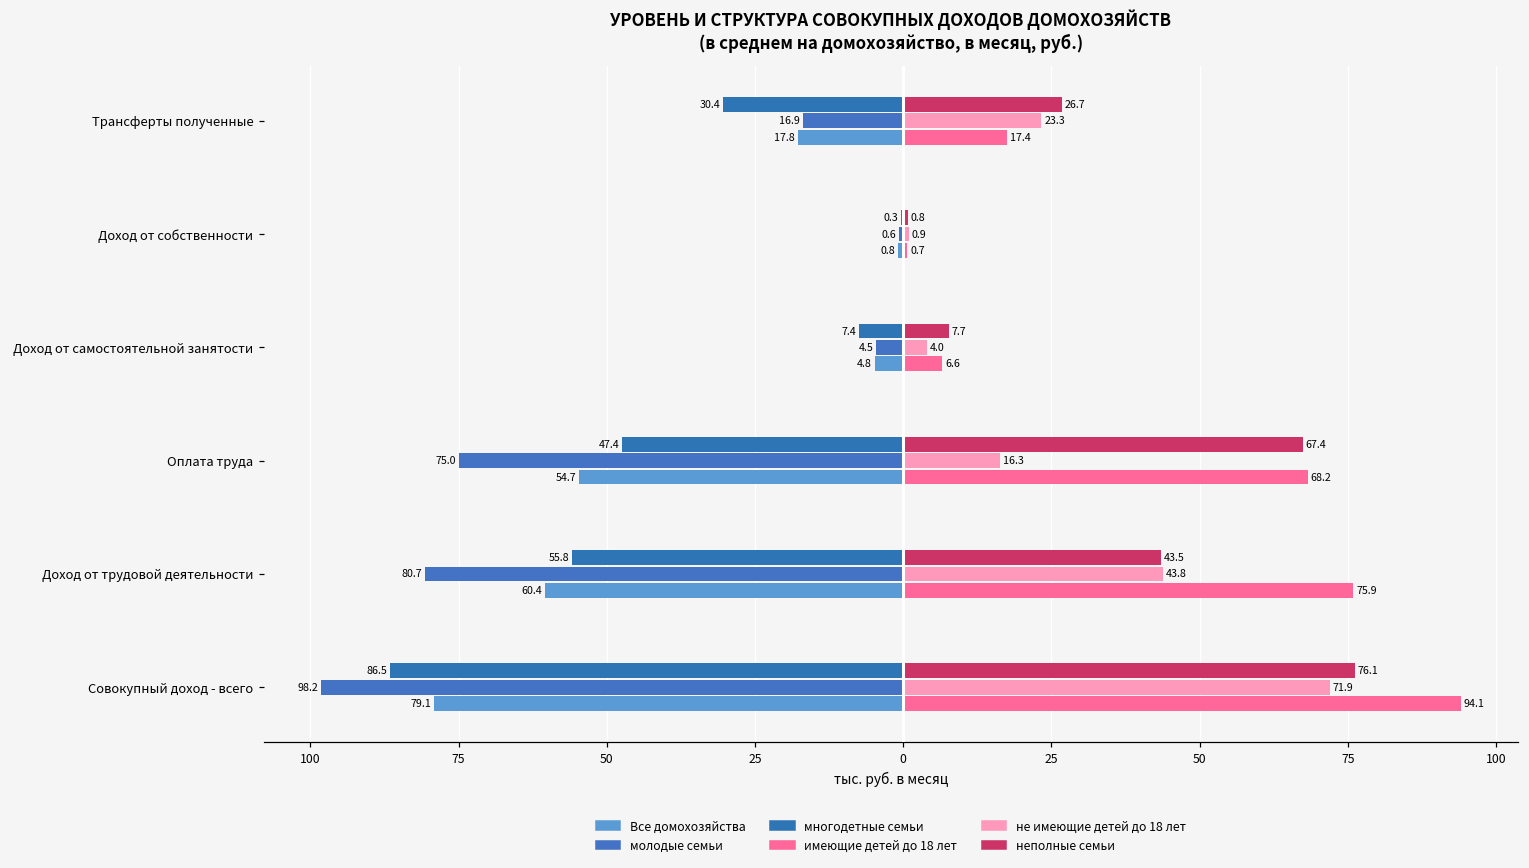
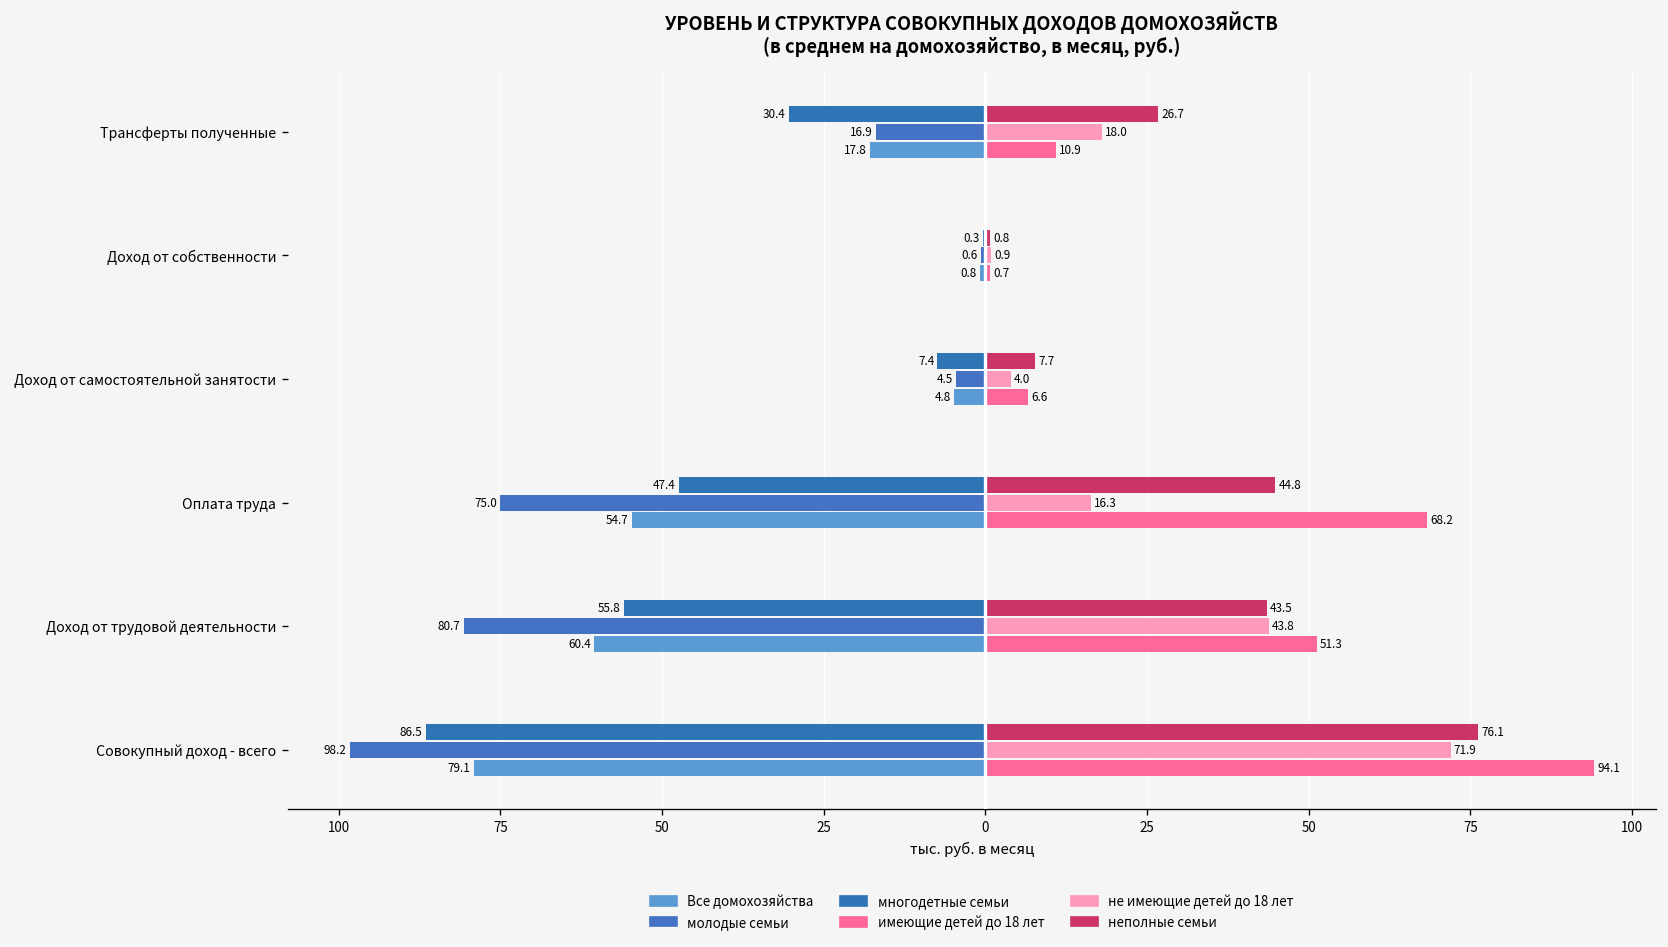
не имеющие детей до 18 лет, Трансферты полученные: 23.3 -> 18.0
имеющие детей до 18 лет, Трансферты полученные: 17.4 -> 10.9
неполные семьи, Оплата труда: 67.4 -> 44.8
имеющие детей до 18 лет, Доход от трудовой деятельности: 75.9 -> 51.3
